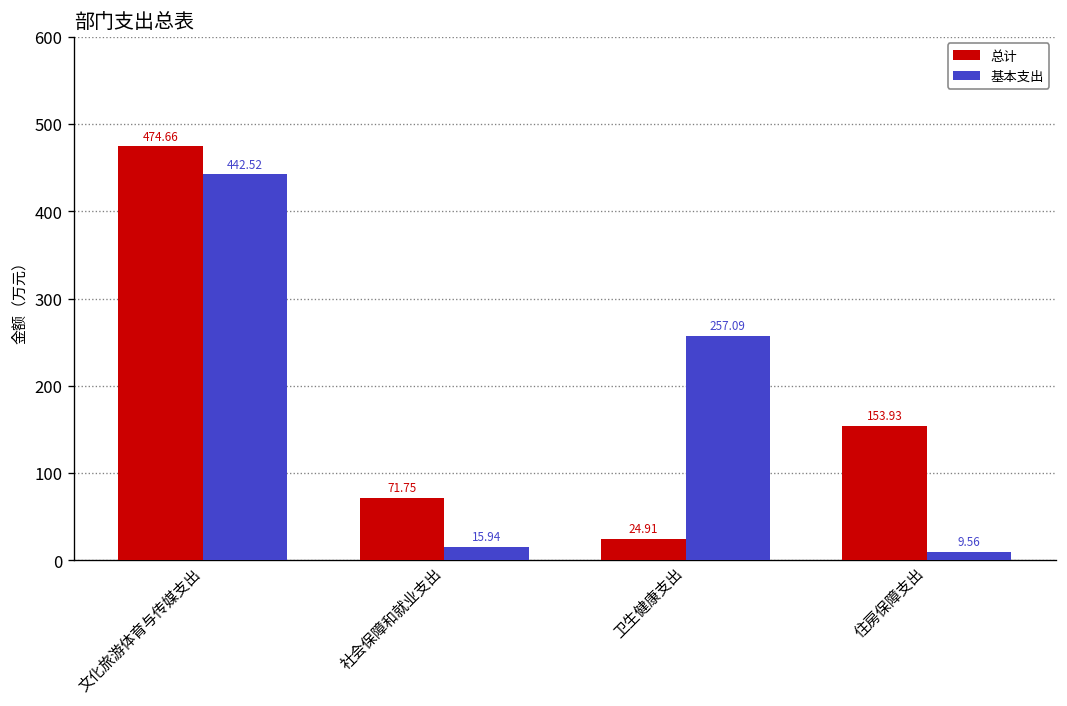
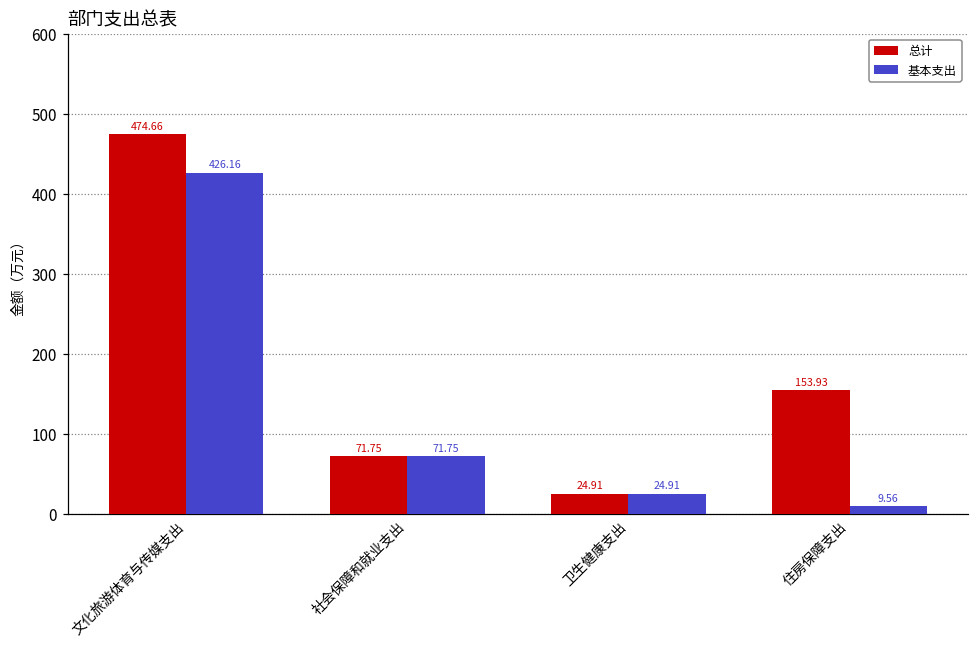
基本支出, 文化旅游体育与传媒支出: 442.52 -> 426.16
基本支出, 社会保障和就业支出: 15.94 -> 71.75
基本支出, 卫生健康支出: 257.09 -> 24.91
